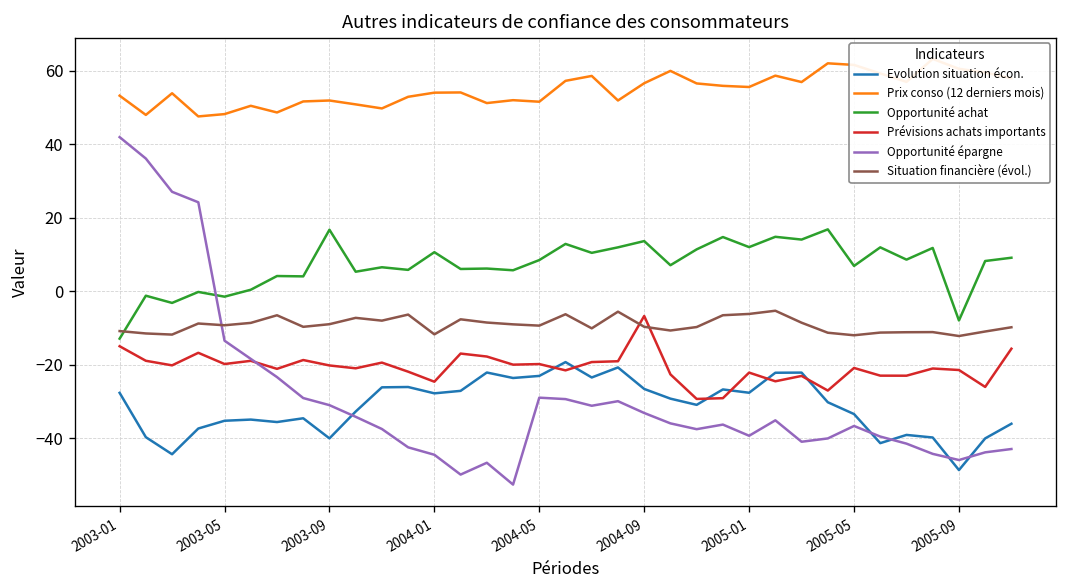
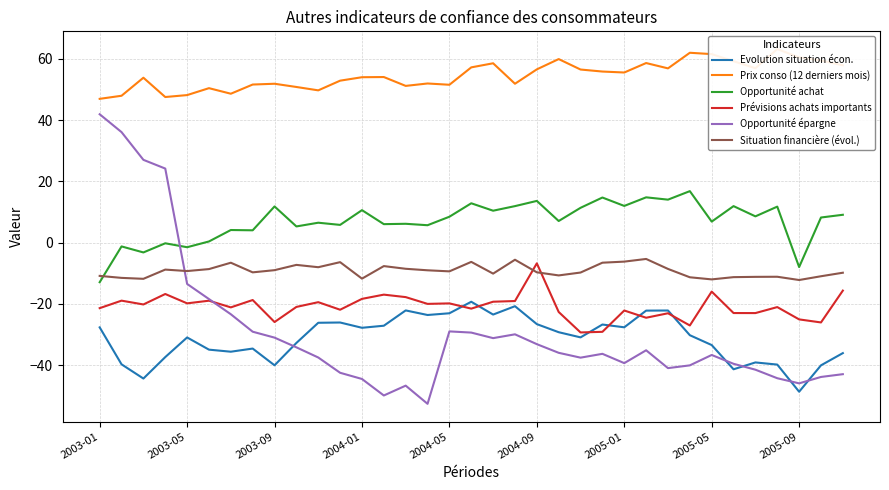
Prix conso (12 derniers mois), 2003-01: 53 -> 47
Prévisions achats importants, 2003-01: -15 -> -21
Evolution situation écon., 2003-05: -35 -> -31
Opportunité achat, 2003-09: 17 -> 12
Prévisions achats importants, 2003-09: -20 -> -26
Prévisions achats importants, 2004-01: -25 -> -18
Prévisions achats importants, 2005-05: -21 -> -16
Prévisions achats importants, 2005-09: -21 -> -25
